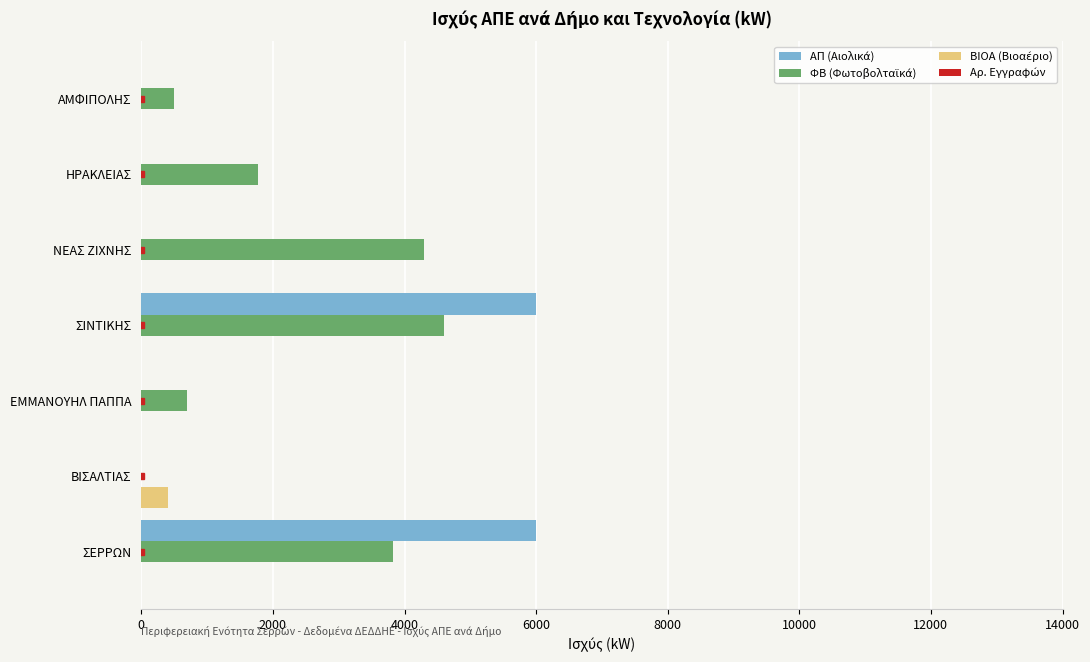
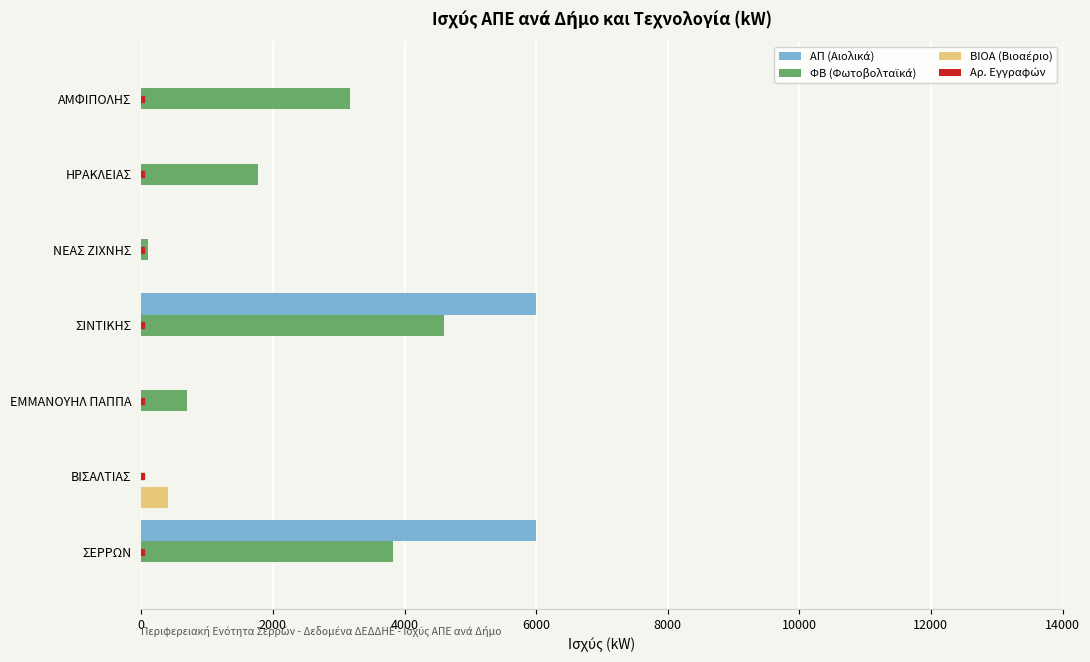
ΦΒ (Φωτοβολταϊκά), ΑΜΦΙΠΟΛΗΣ: 500 -> 3200
ΦΒ (Φωτοβολταϊκά), ΝΕΑΣ ΖΙΧΝΗΣ: 4300 -> 100
